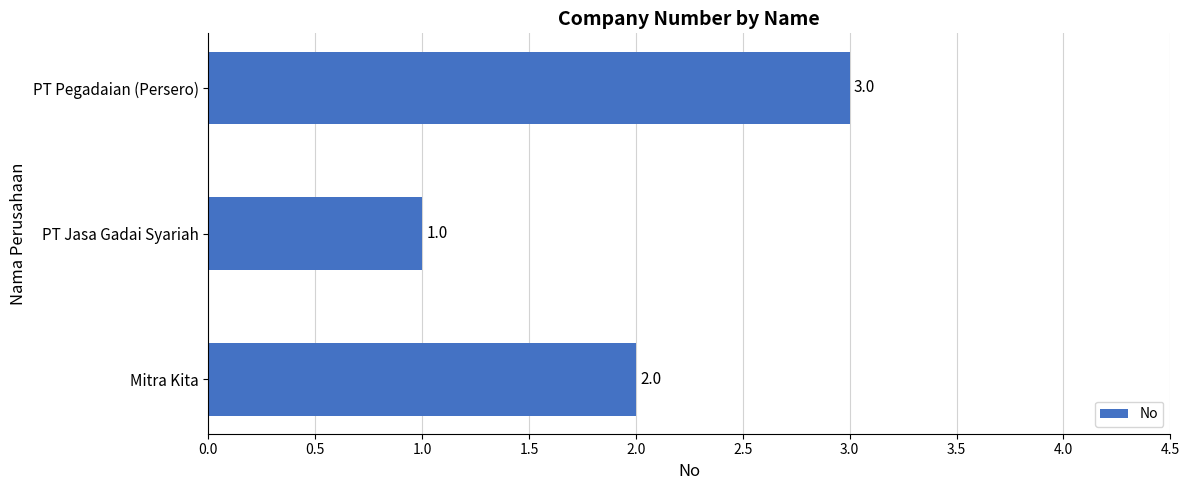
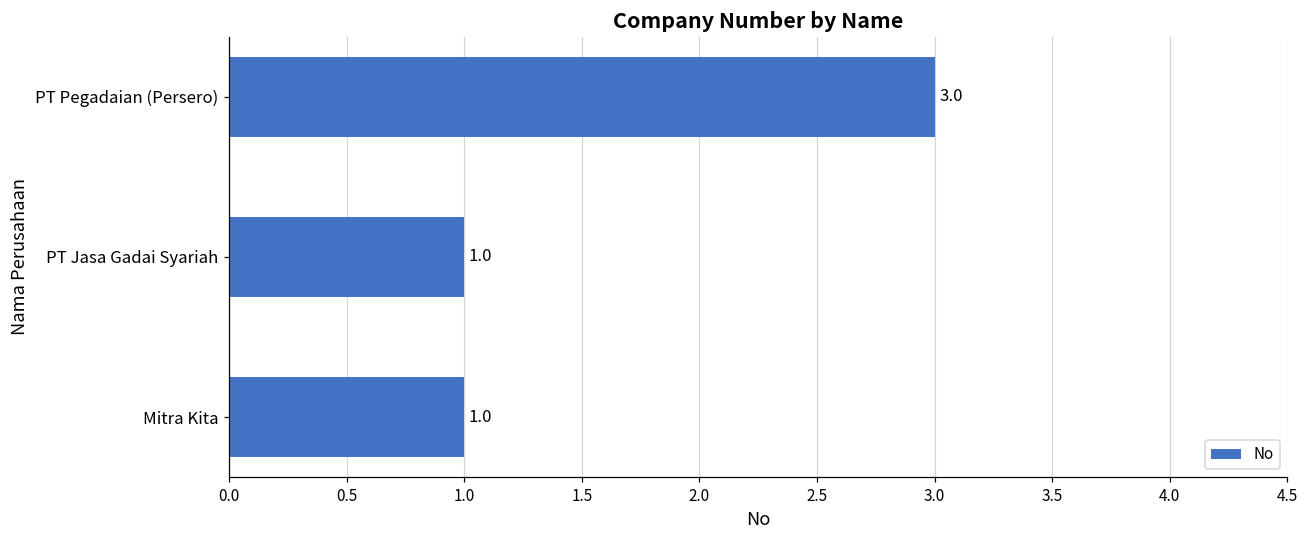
Mitra Kita: 2.0 -> 1.0
